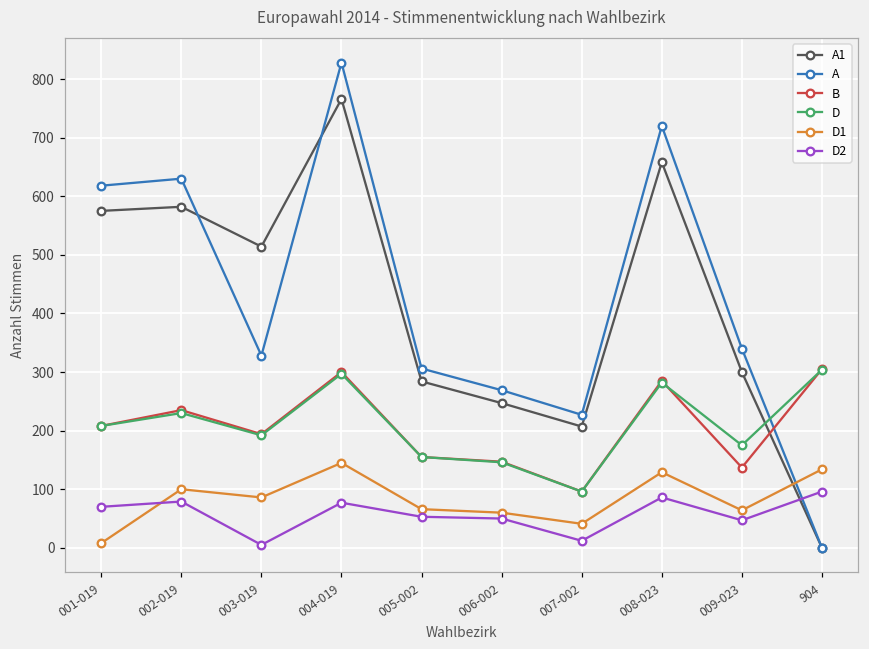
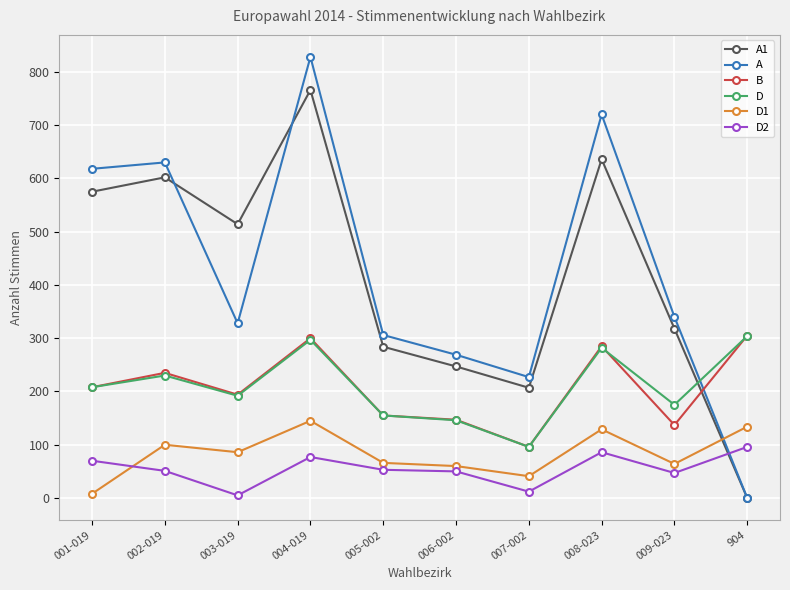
A1, 002-019: 580 -> 600
D2, 002-019: 80 -> 50
A1, 008-023: 660 -> 640
A1, 009-023: 300 -> 320
